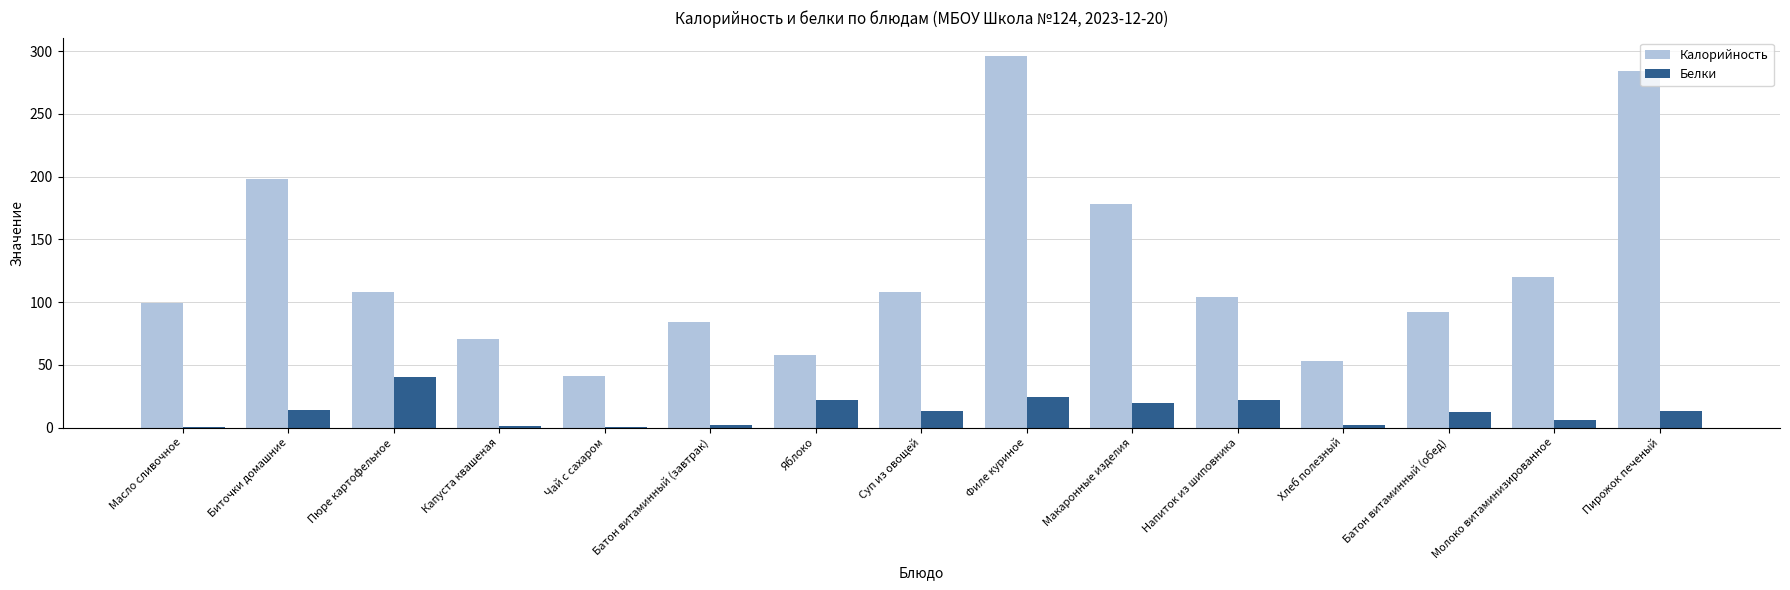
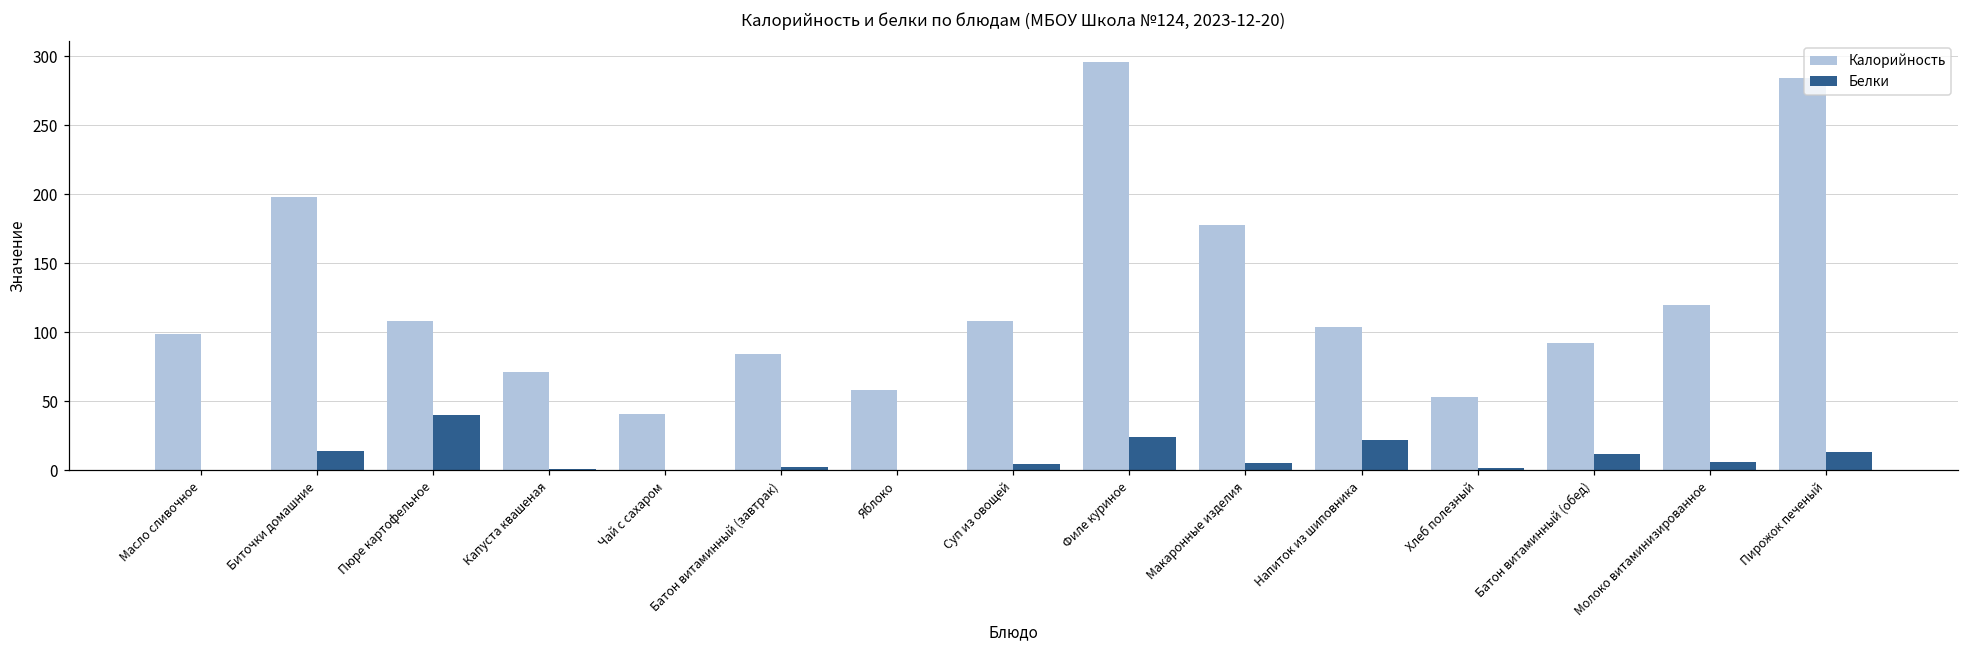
Белки, Яблоко: 22 -> 1
Белки, Суп из овощей: 14 -> 4
Белки, Макаронные изделия: 20 -> 5
